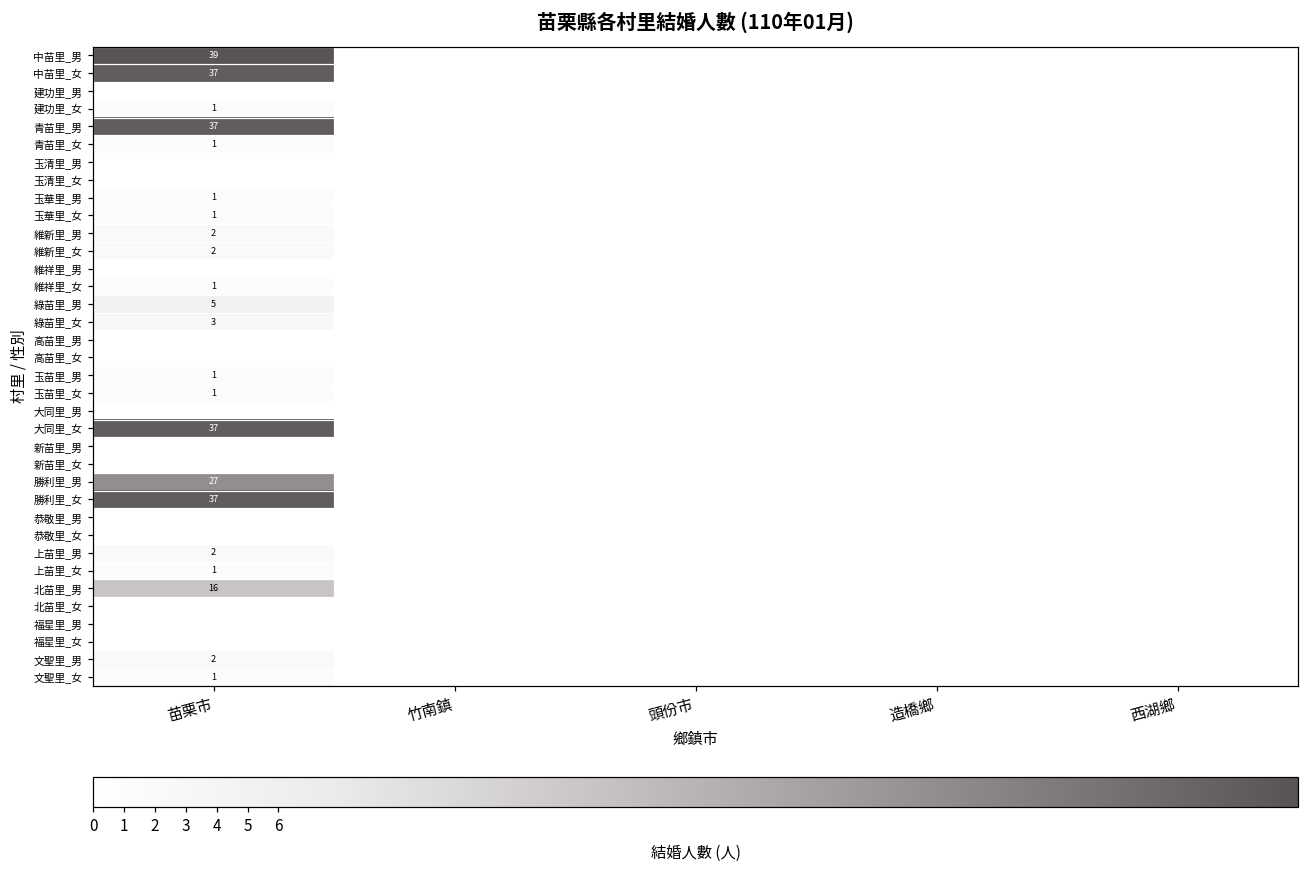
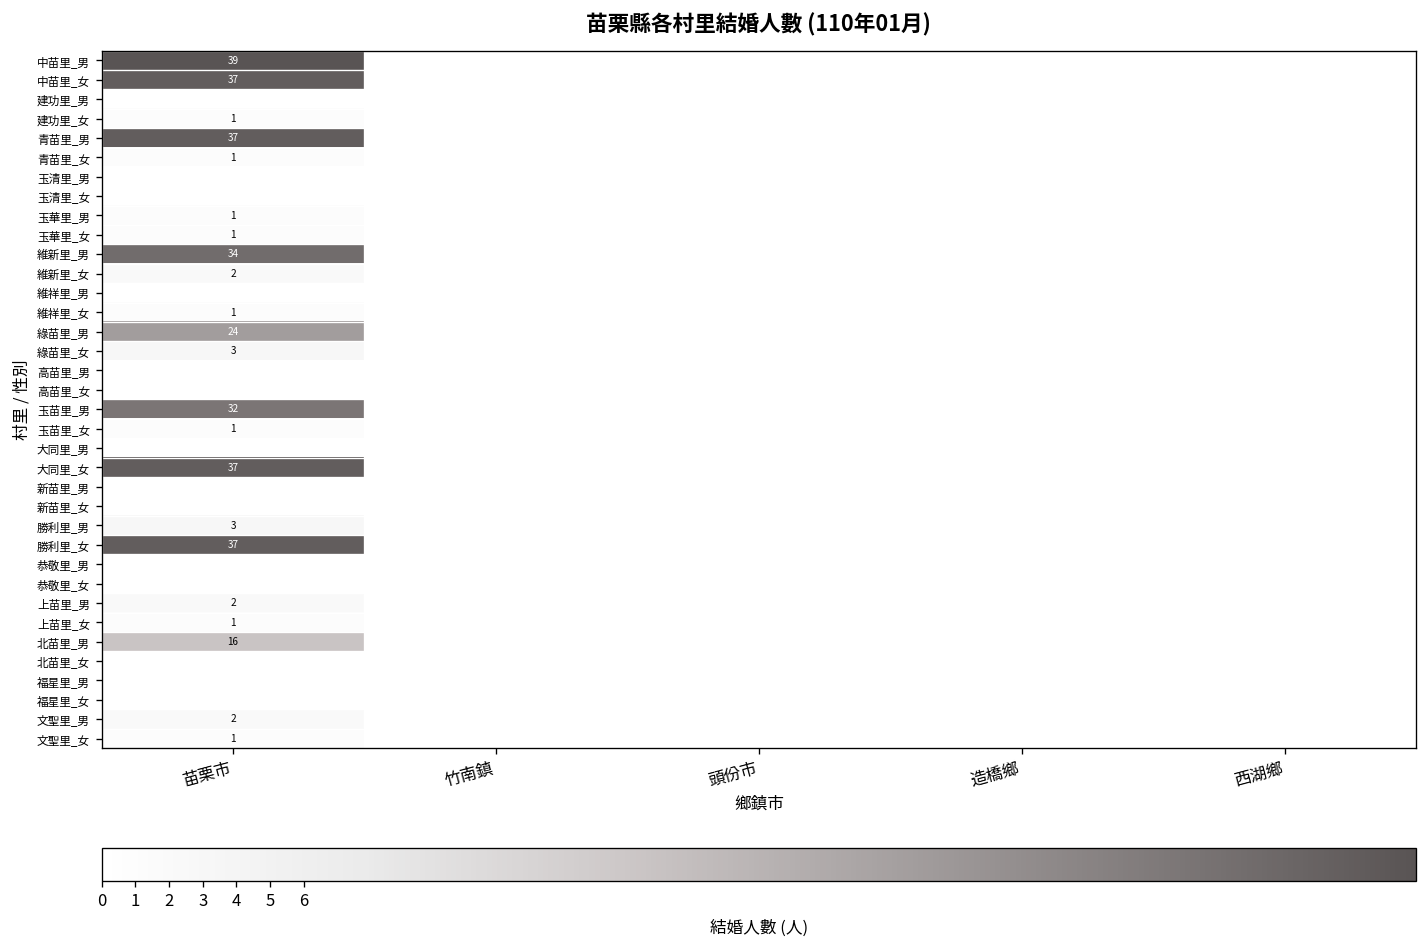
維新里_男, 苗栗市: 2 -> 34
綠苗里_男, 苗栗市: 5 -> 24
玉苗里_男, 苗栗市: 1 -> 32
勝利里_男, 苗栗市: 27 -> 3
